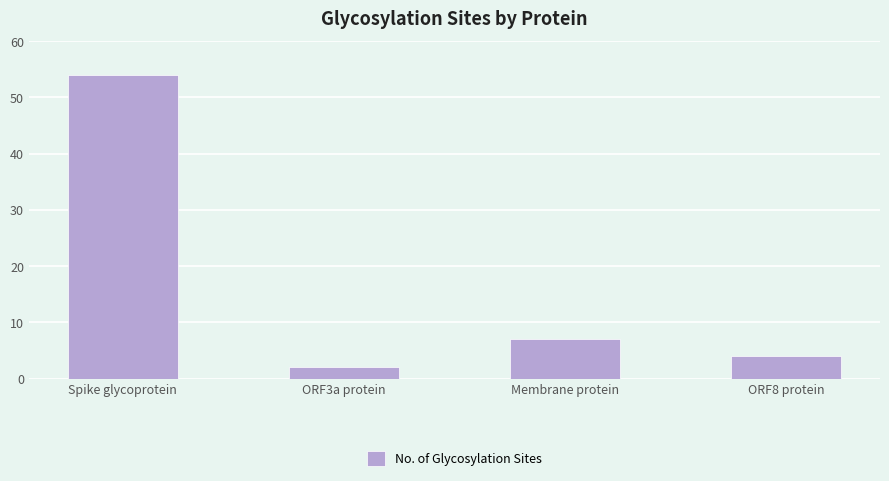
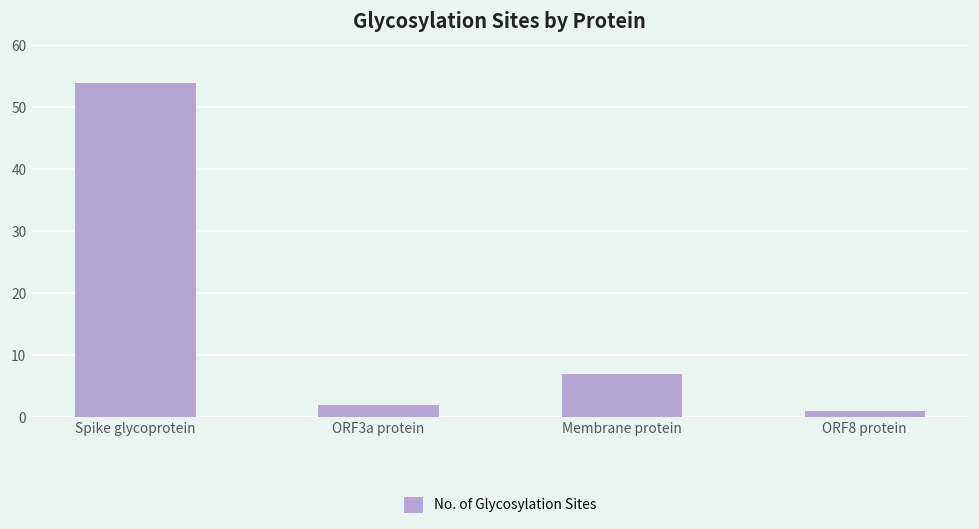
ORF8 protein: 4 -> 1
